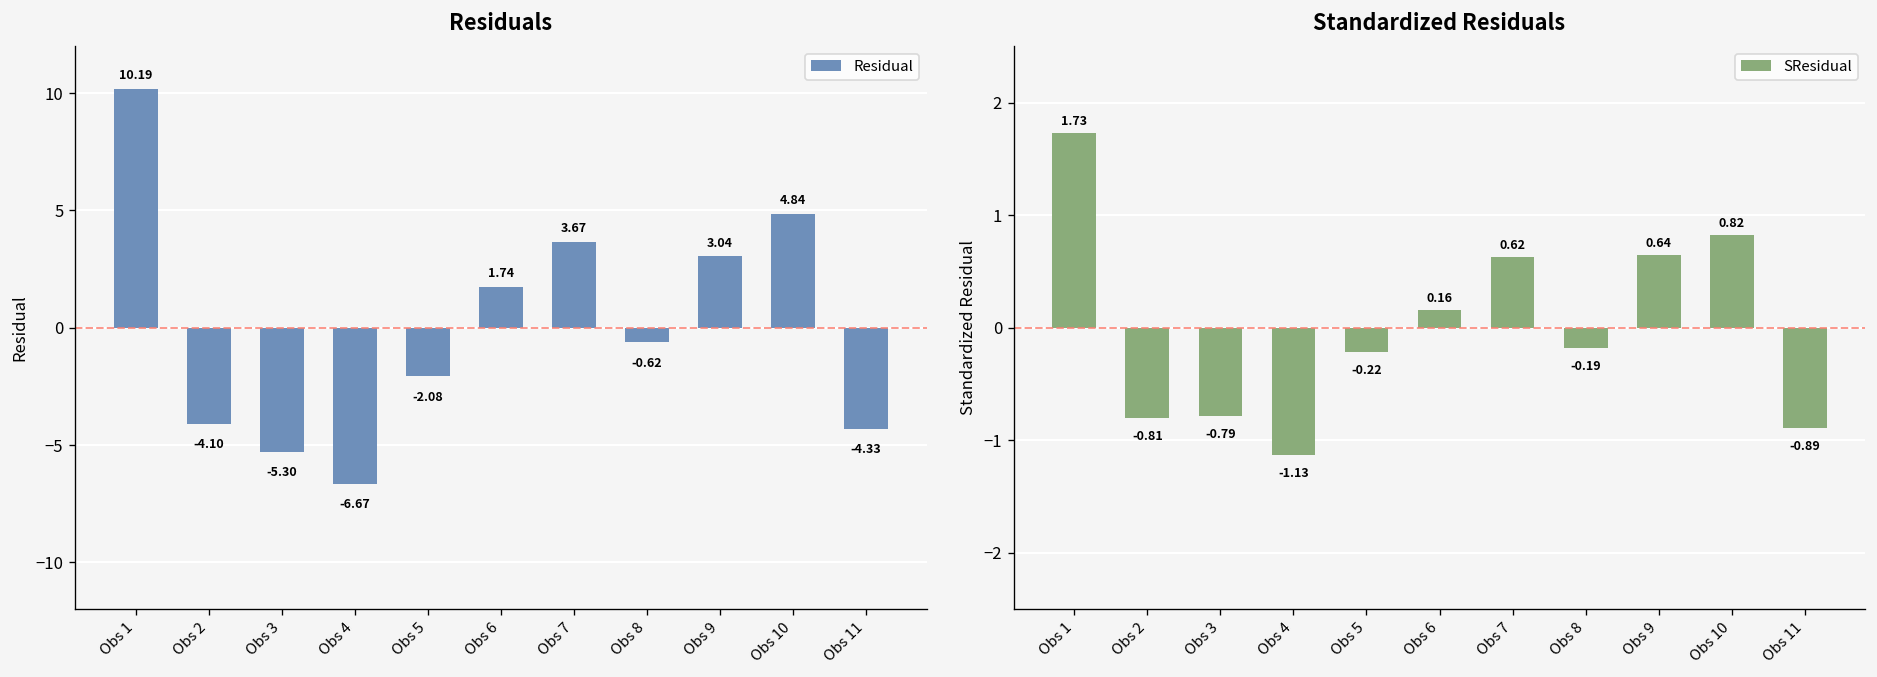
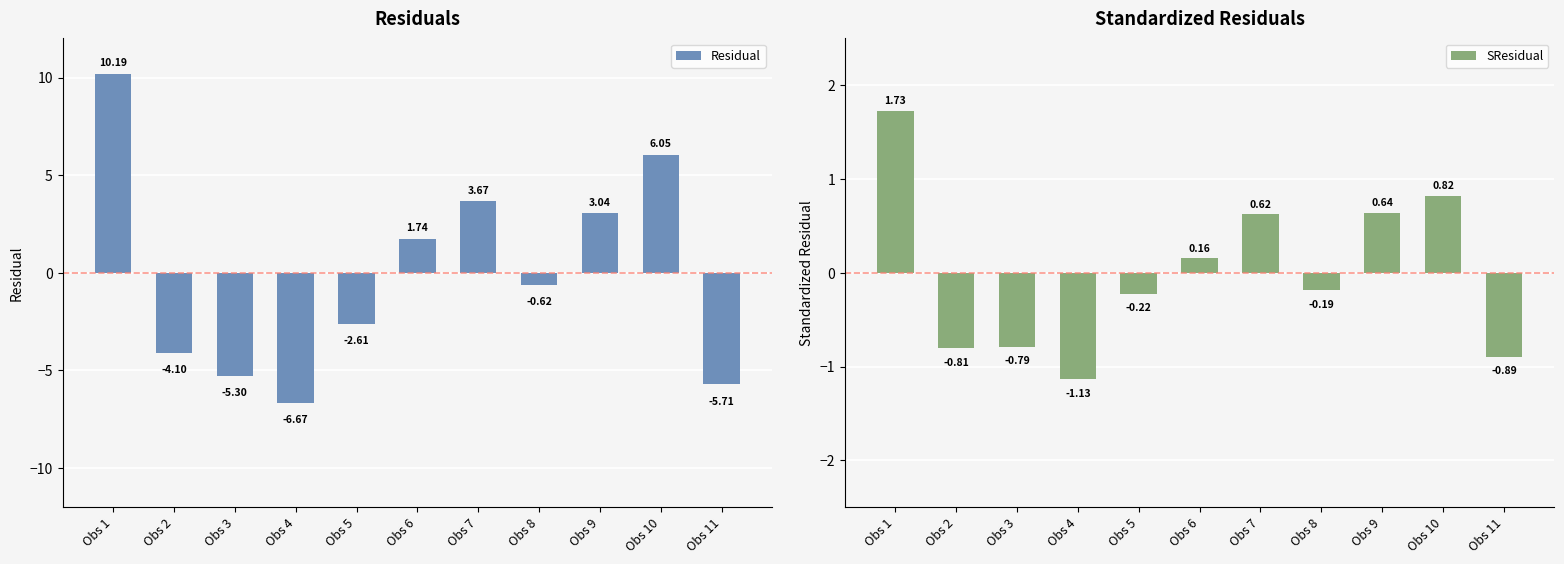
Residuals, Obs 5: -2.08 -> -2.61
Residuals, Obs 10: 4.84 -> 6.05
Residuals, Obs 11: -4.33 -> -5.71
